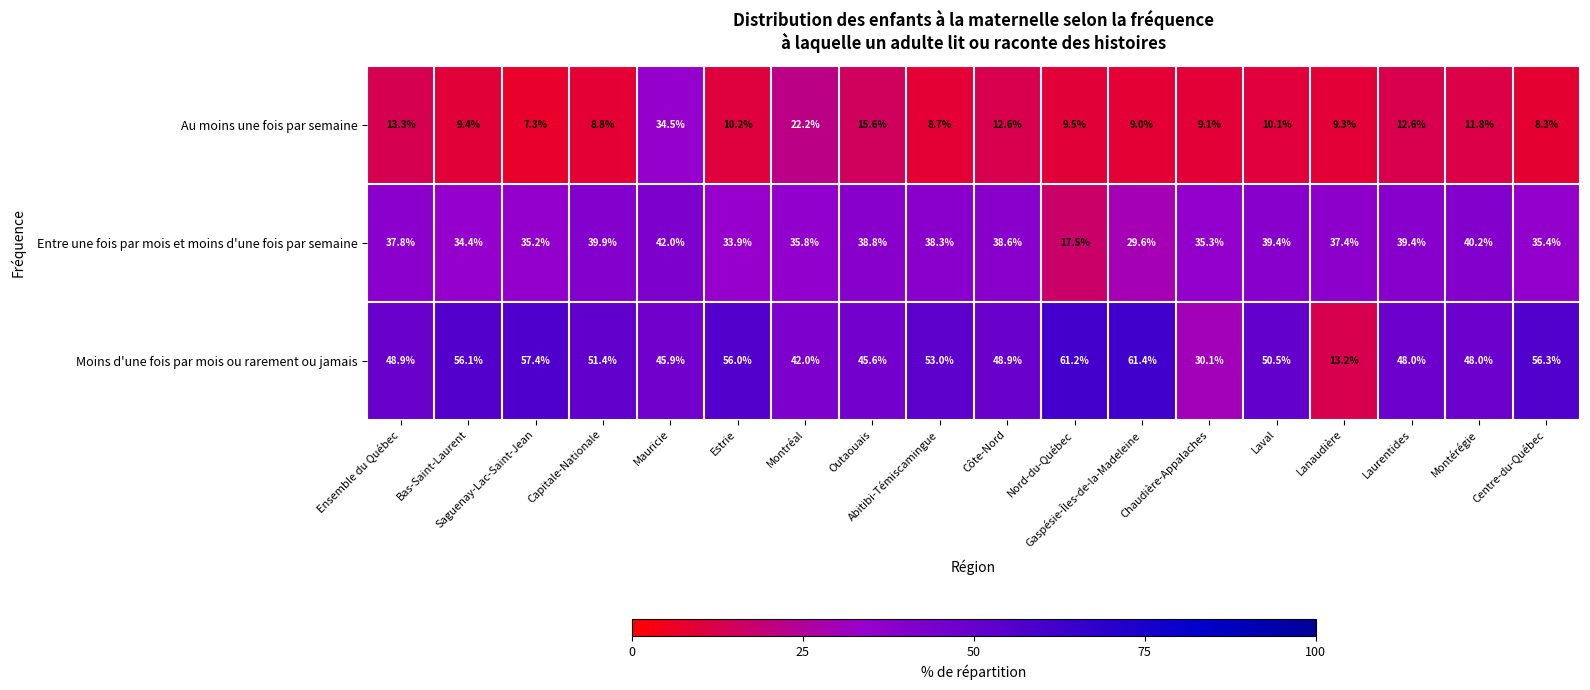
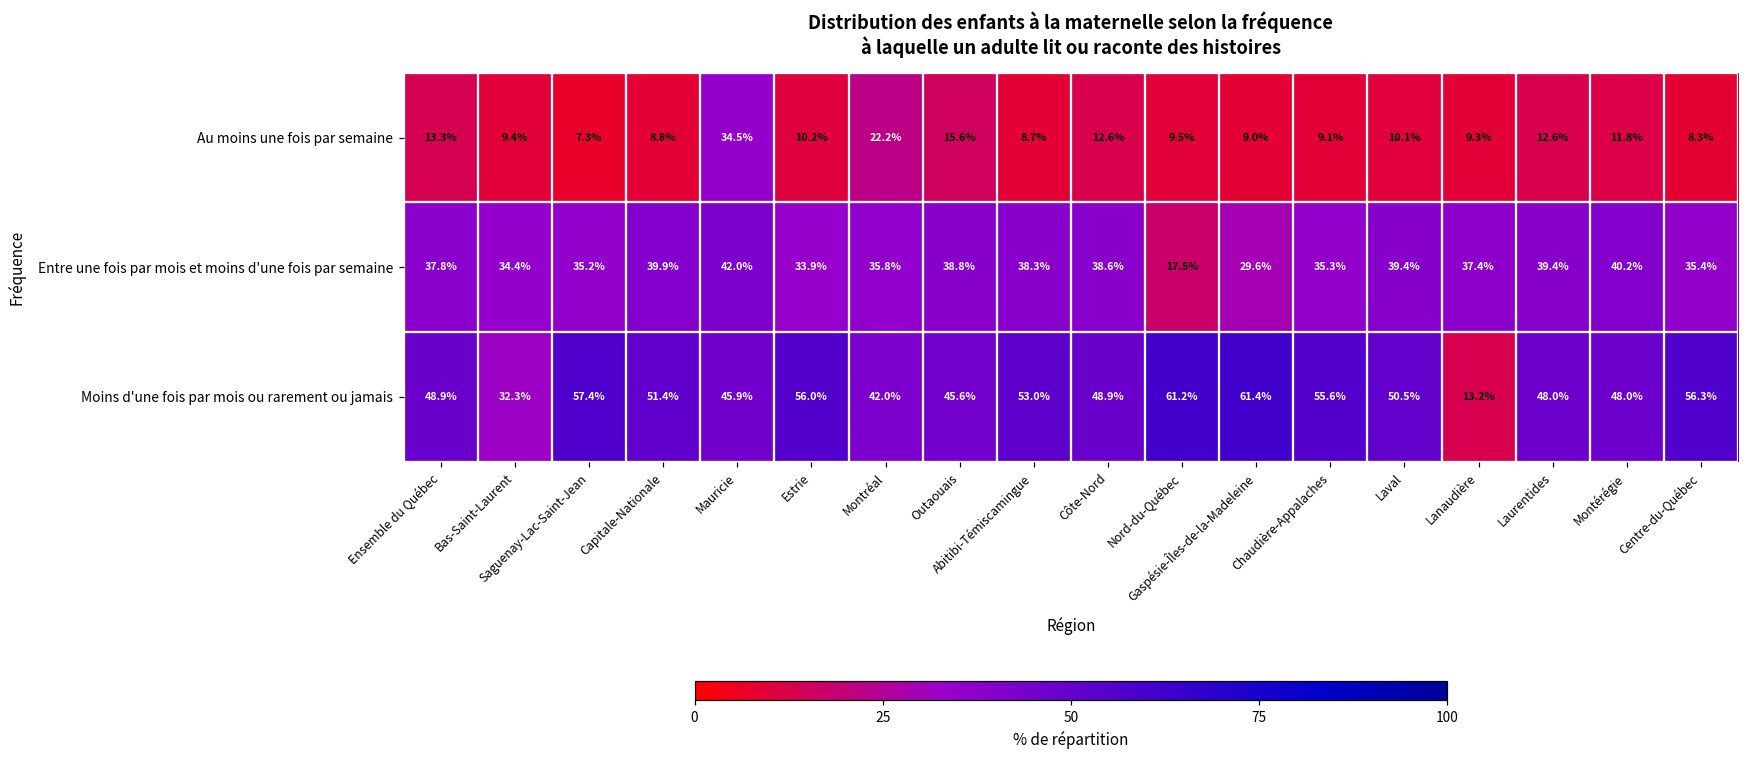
Moins d'une fois par mois ou rarement ou jamais, Bas-Saint-Laurent: 56.1% -> 32.3%
Moins d'une fois par mois ou rarement ou jamais, Chaudière-Appalaches: 30.1% -> 55.6%
